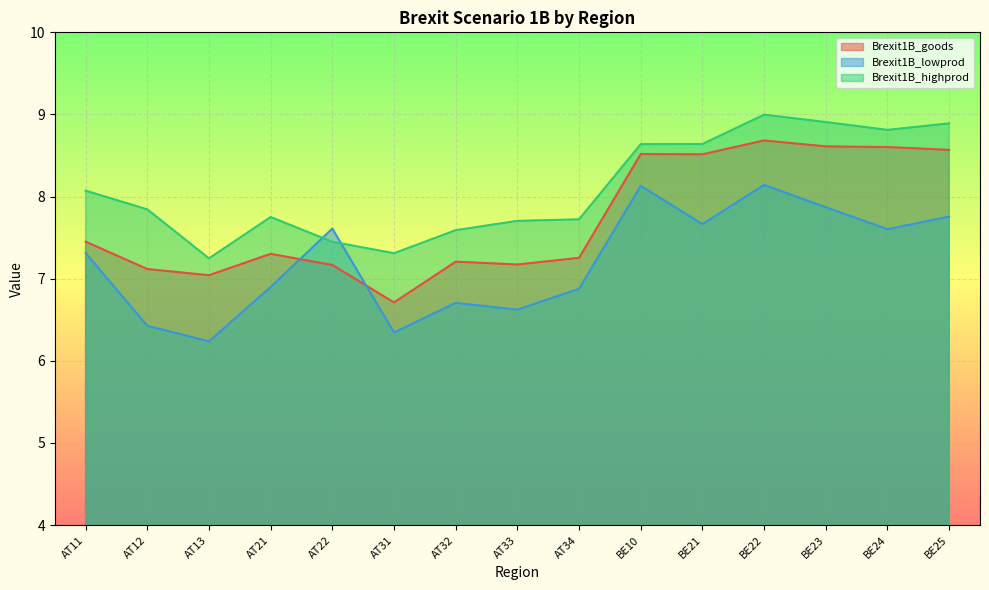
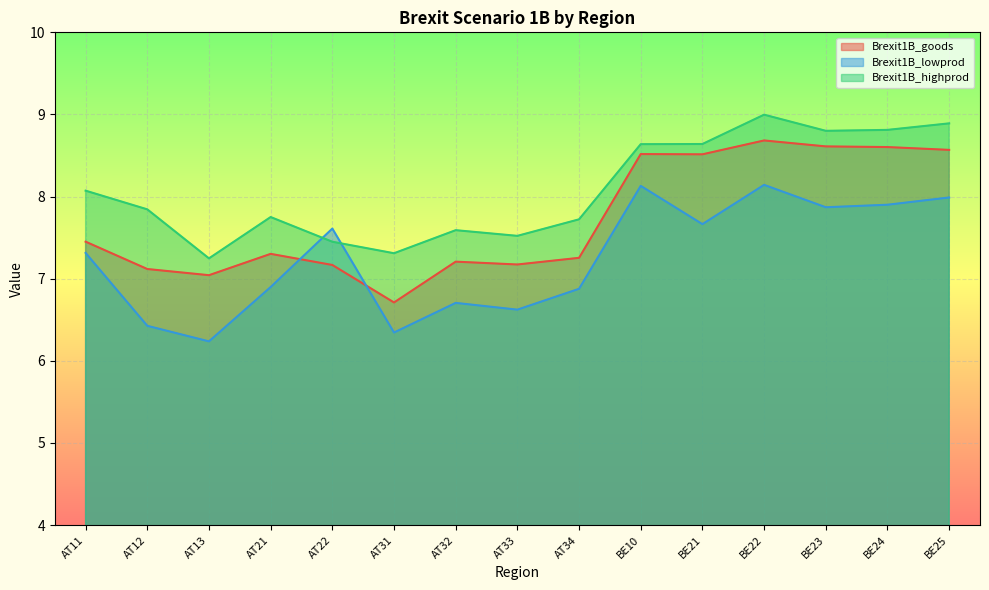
Brexit1B_highprod, AT33: 7.7 -> 7.5
Brexit1B_highprod, BE23: 8.9 -> 8.8
Brexit1B_lowprod, BE24: 7.6 -> 7.9
Brexit1B_lowprod, BE25: 7.8 -> 8.0
